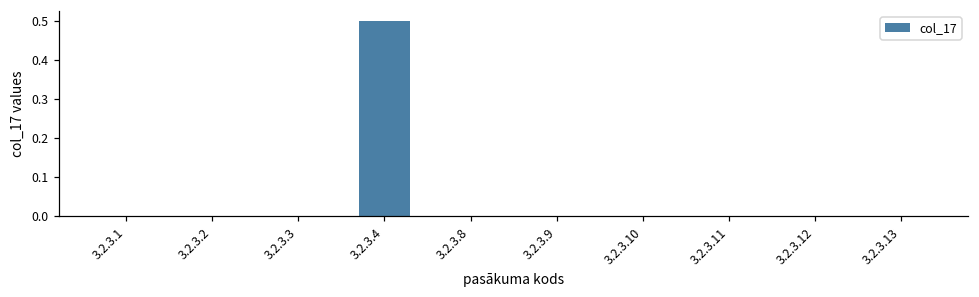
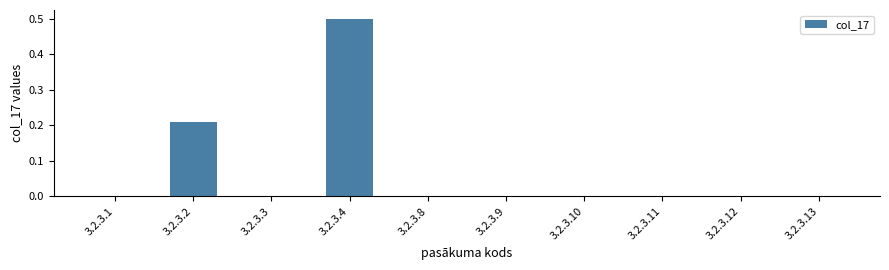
3.2.3.2: 0.00 -> 0.21
